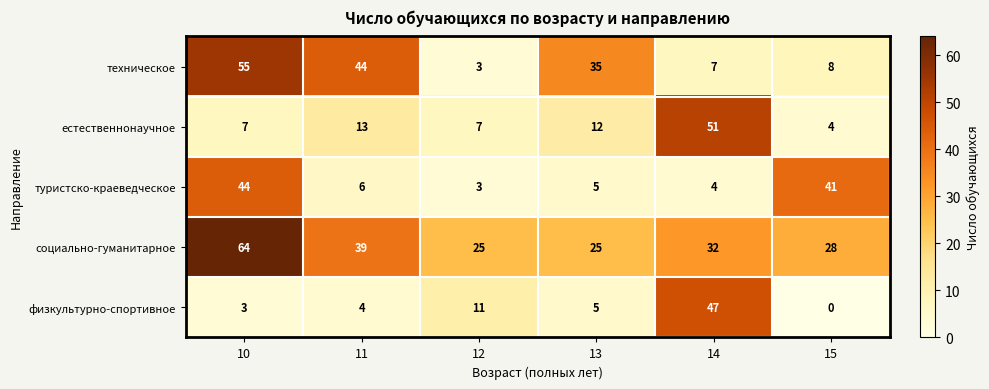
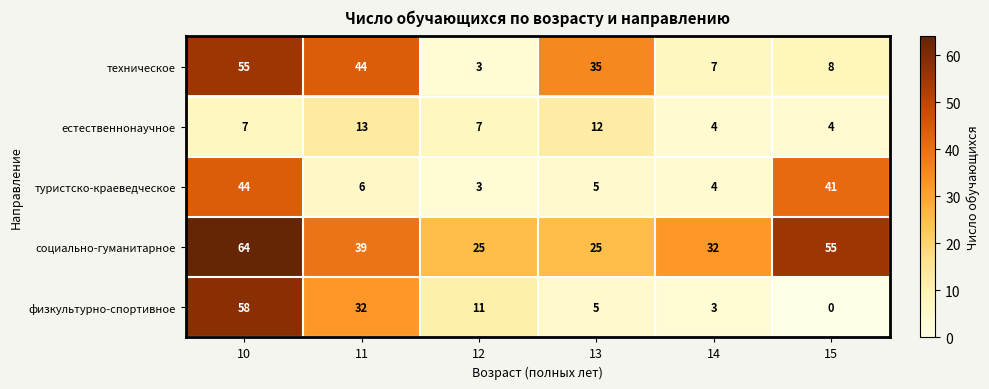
естественнонаучное, 14: 51 -> 4
социально-гуманитарное, 15: 28 -> 55
физкультурно-спортивное, 10: 3 -> 58
физкультурно-спортивное, 11: 4 -> 32
физкультурно-спортивное, 14: 47 -> 3
